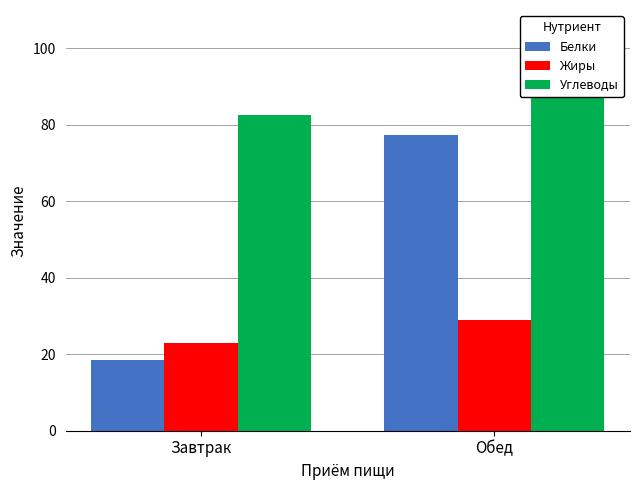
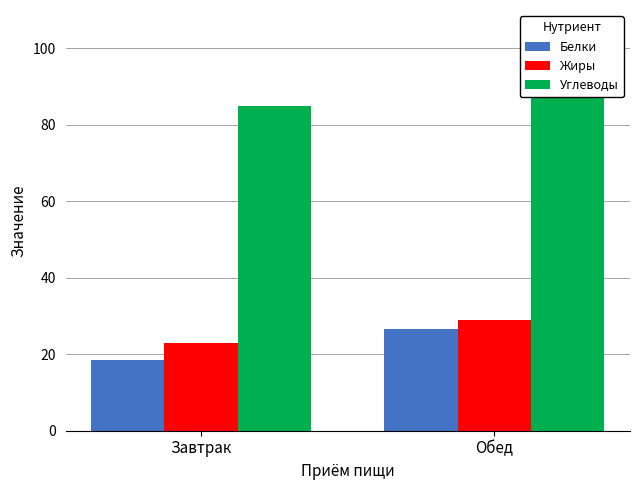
Углеводы, Завтрак: 83 -> 85
Белки, Обед: 77 -> 27
